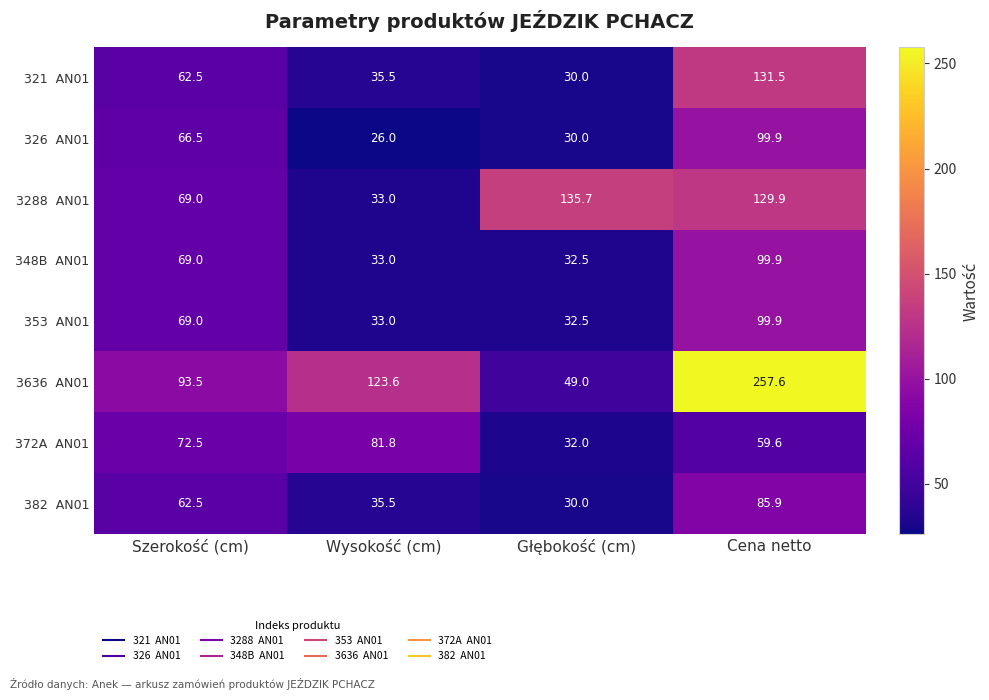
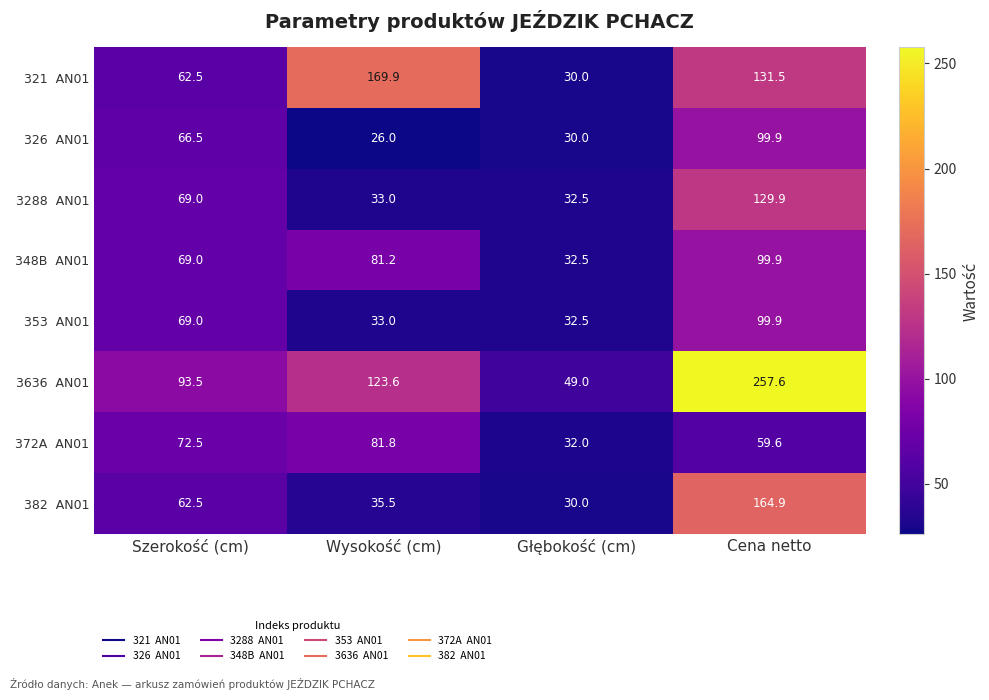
321 AN01, Wysokość (cm): 35.5 -> 169.9
3288 AN01, Głębokość (cm): 135.7 -> 32.5
348B AN01, Wysokość (cm): 33.0 -> 81.2
382 AN01, Cena netto: 85.9 -> 164.9
